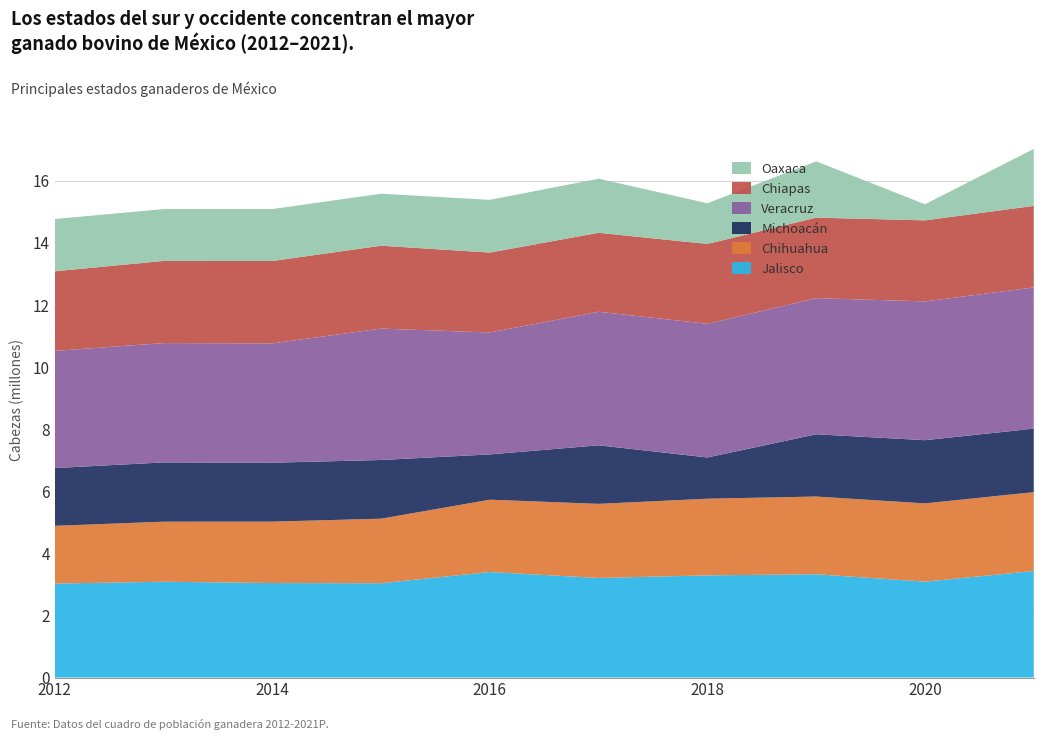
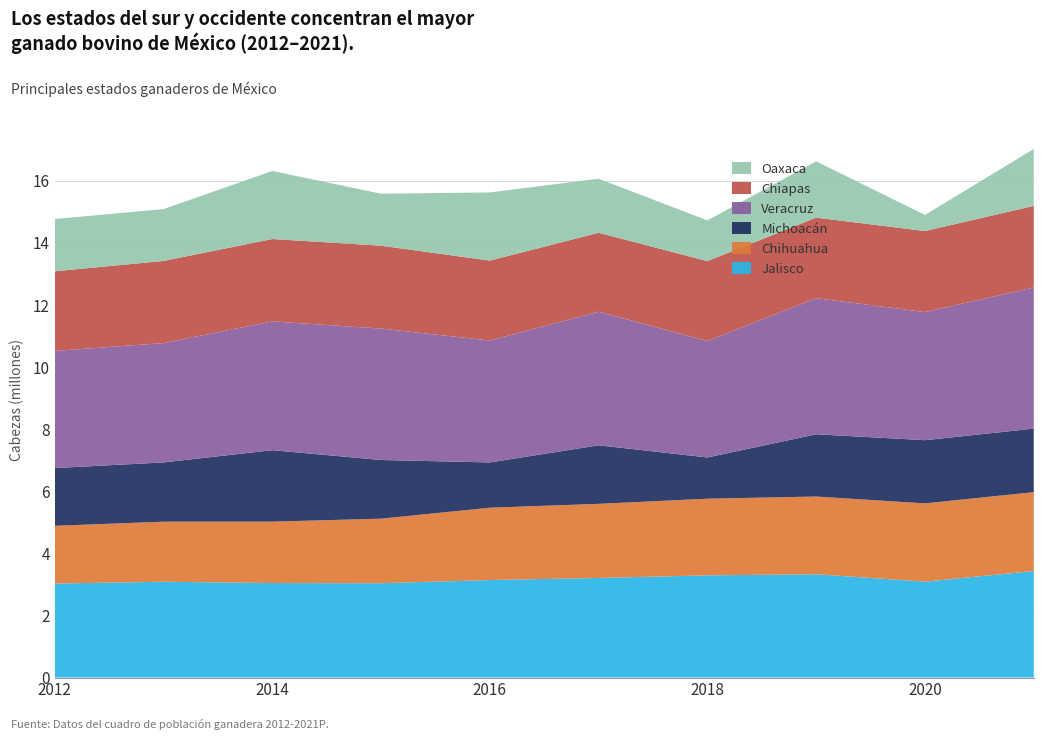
Michoacán, 2014: 1.9 -> 2.3
Veracruz, 2014: 3.8 -> 4.2
Oaxaca, 2014: 1.7 -> 2.2
Jalisco, 2016: 3.4 -> 3.1
Oaxaca, 2016: 1.7 -> 2.2
Veracruz, 2018: 4.3 -> 3.8
Veracruz, 2020: 4.5 -> 4.1
